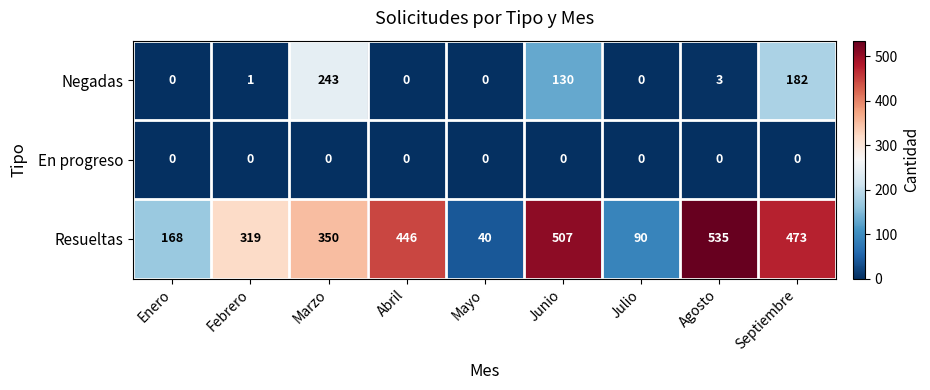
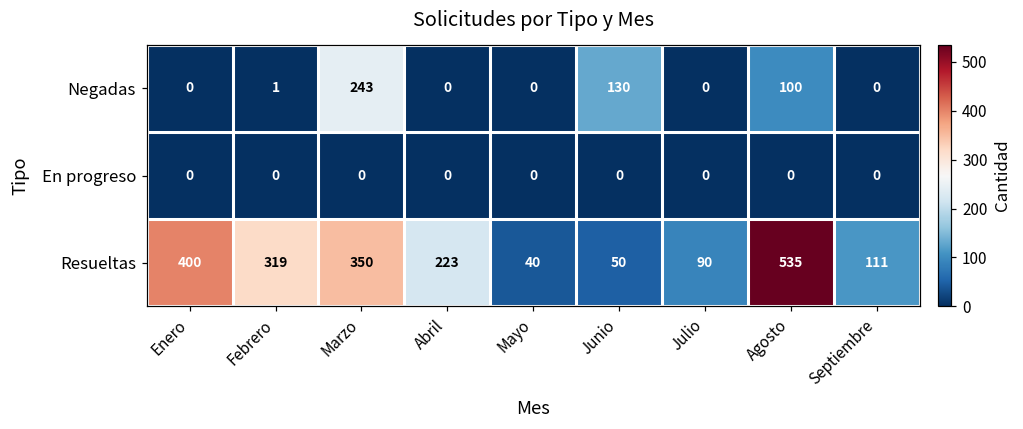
Negadas, Agosto: 3 -> 100
Negadas, Septiembre: 182 -> 0
Resueltas, Enero: 168 -> 400
Resueltas, Abril: 446 -> 223
Resueltas, Junio: 507 -> 50
Resueltas, Septiembre: 473 -> 111
